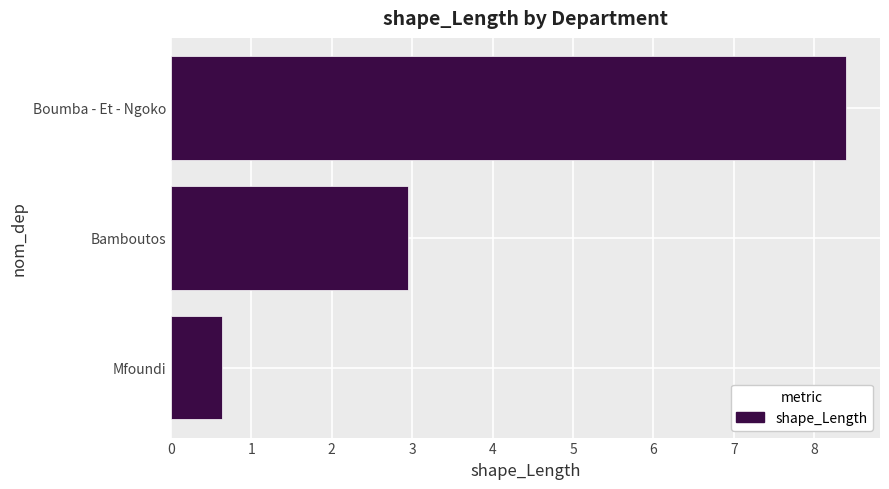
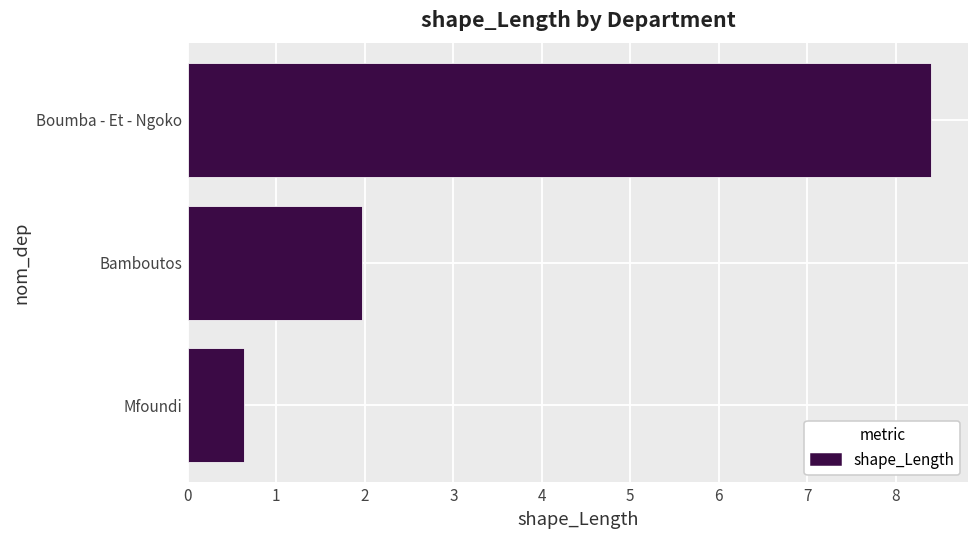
Bamboutos: 3.0 -> 2.0
